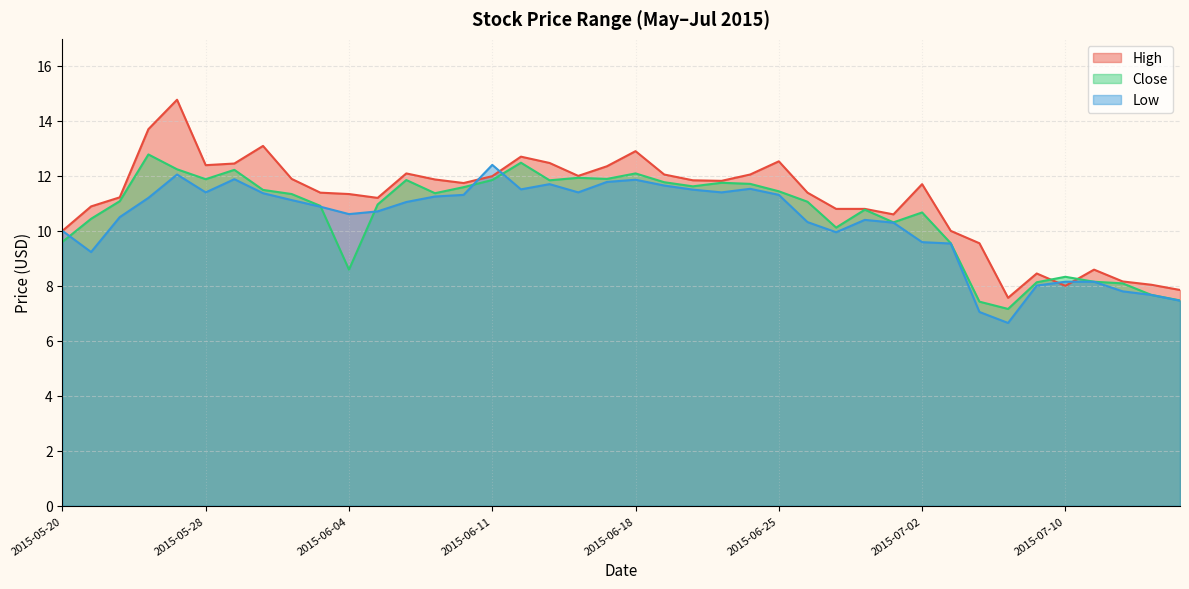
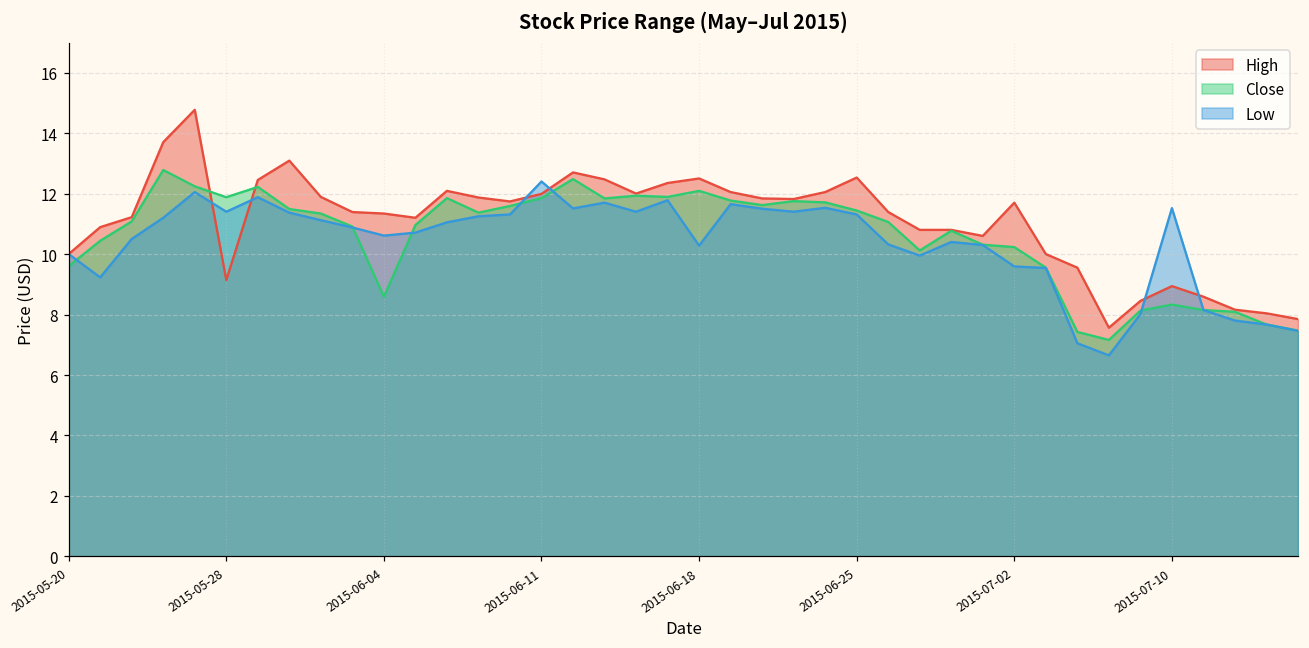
High, 2015-05-28: 12.4 -> 9.1
High, 2015-06-18: 12.9 -> 12.5
Low, 2015-06-18: 11.9 -> 10.3
Close, 2015-07-02: 10.7 -> 10.2
High, 2015-07-10: 8.0 -> 8.9
Low, 2015-07-10: 8.2 -> 11.5
